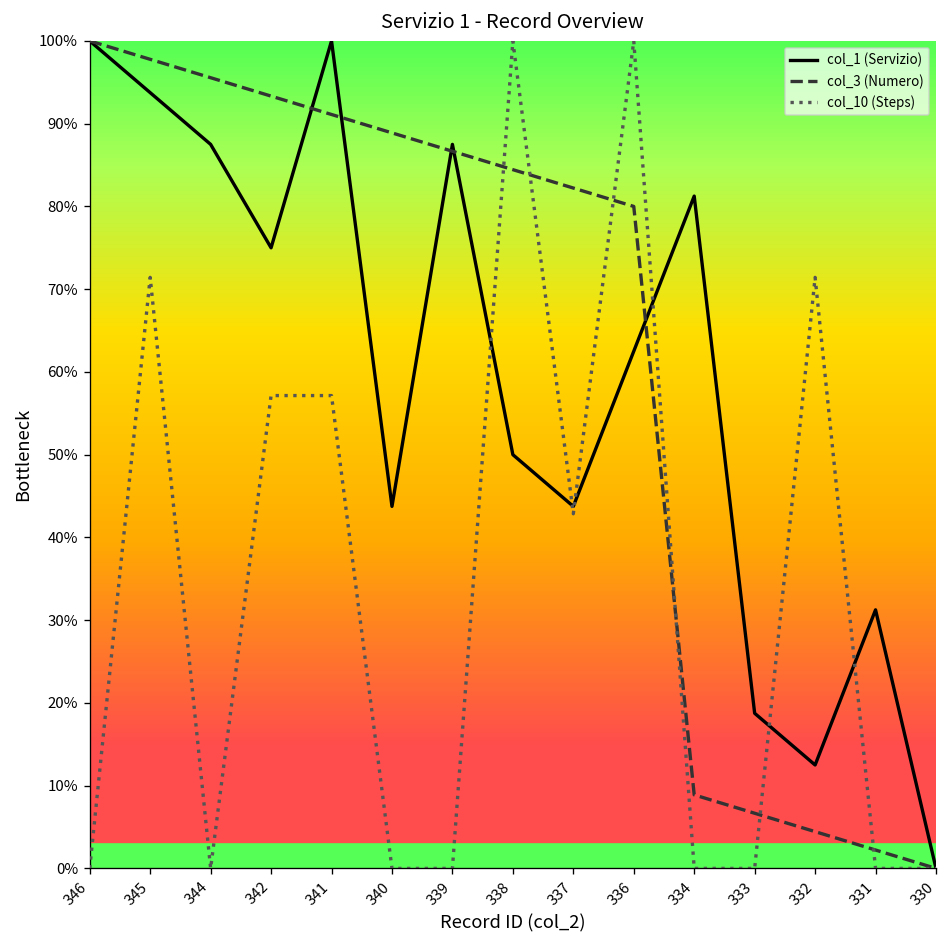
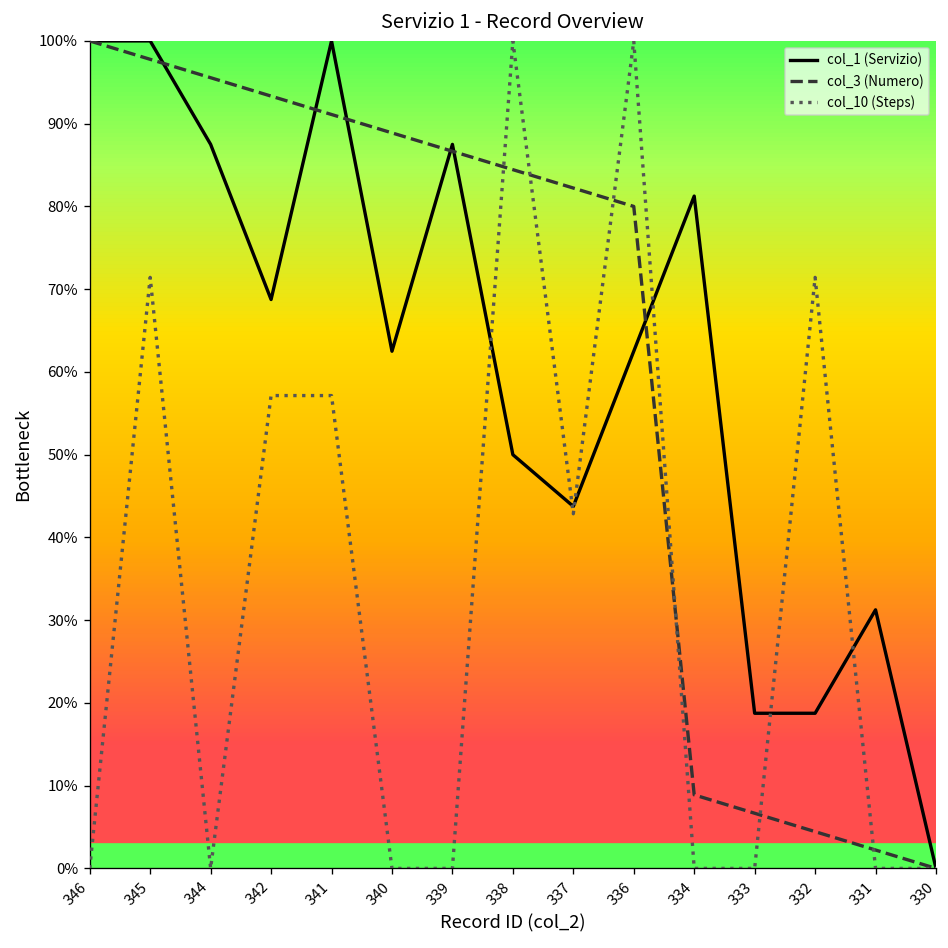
col_1 (Servizio), 345: 94% -> 100%
col_1 (Servizio), 342: 75% -> 69%
col_1 (Servizio), 340: 44% -> 63%
col_1 (Servizio), 332: 13% -> 19%
